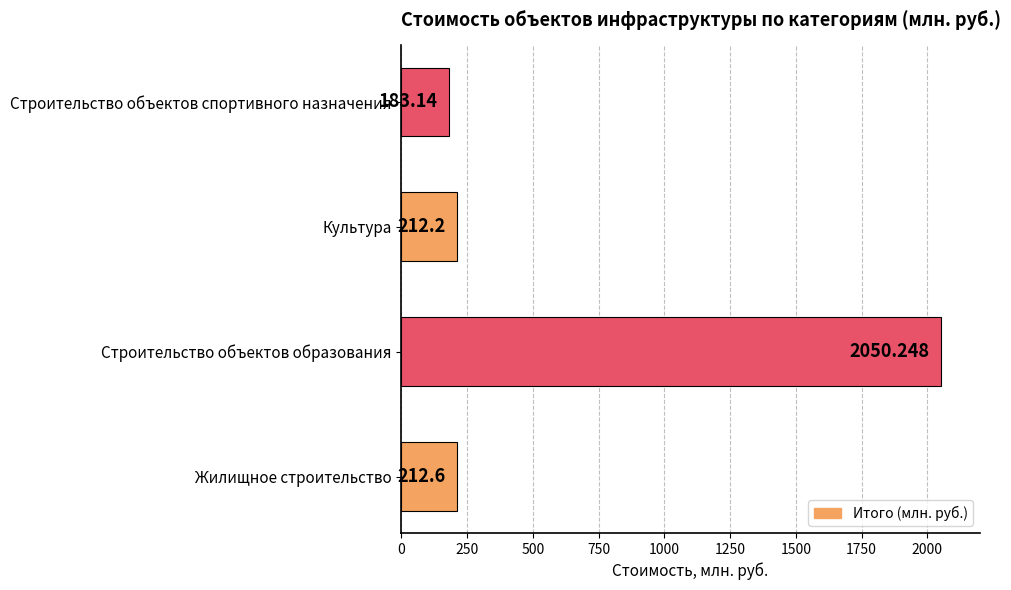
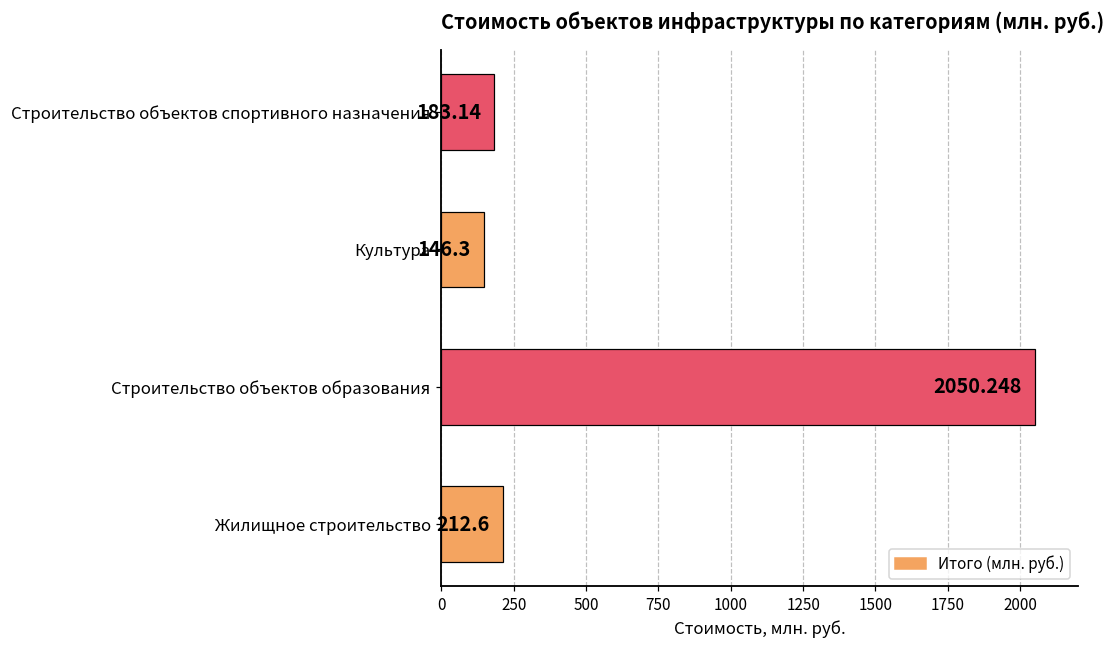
Культура: 212.2 -> 146.3
